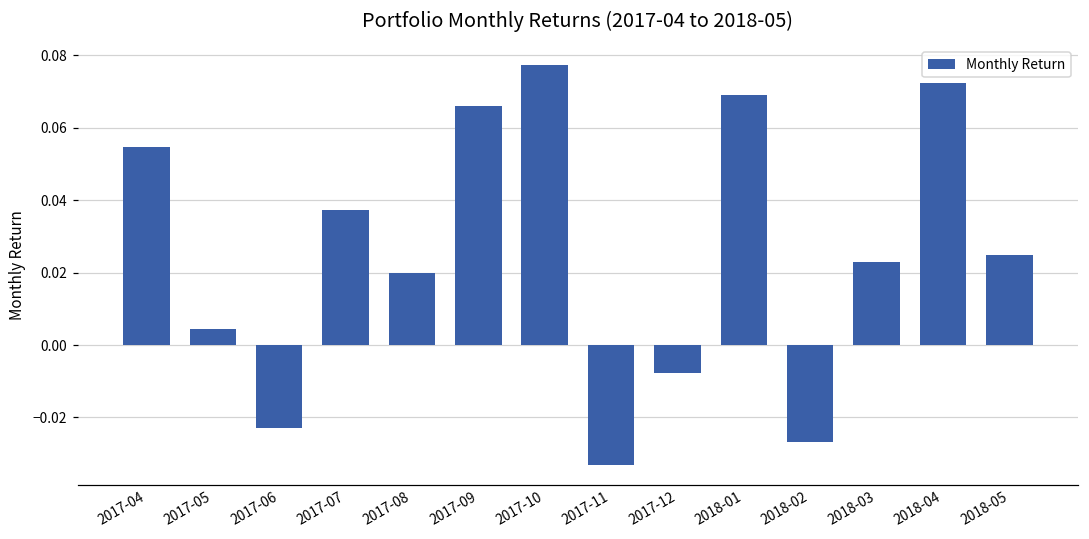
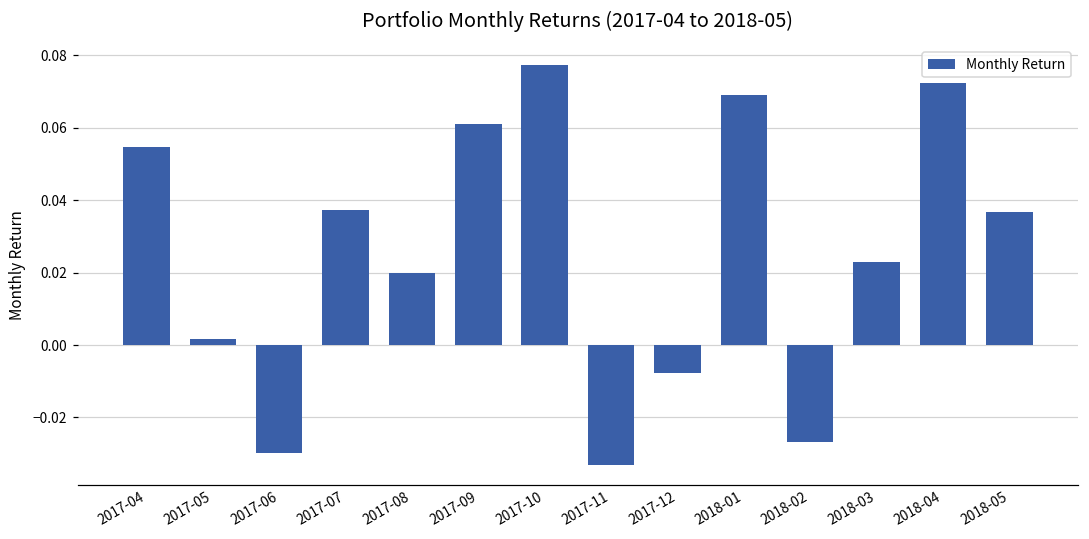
2017-05: 0.004 -> 0.002
2017-06: -0.023 -> -0.030
2017-09: 0.066 -> 0.061
2018-05: 0.025 -> 0.037
